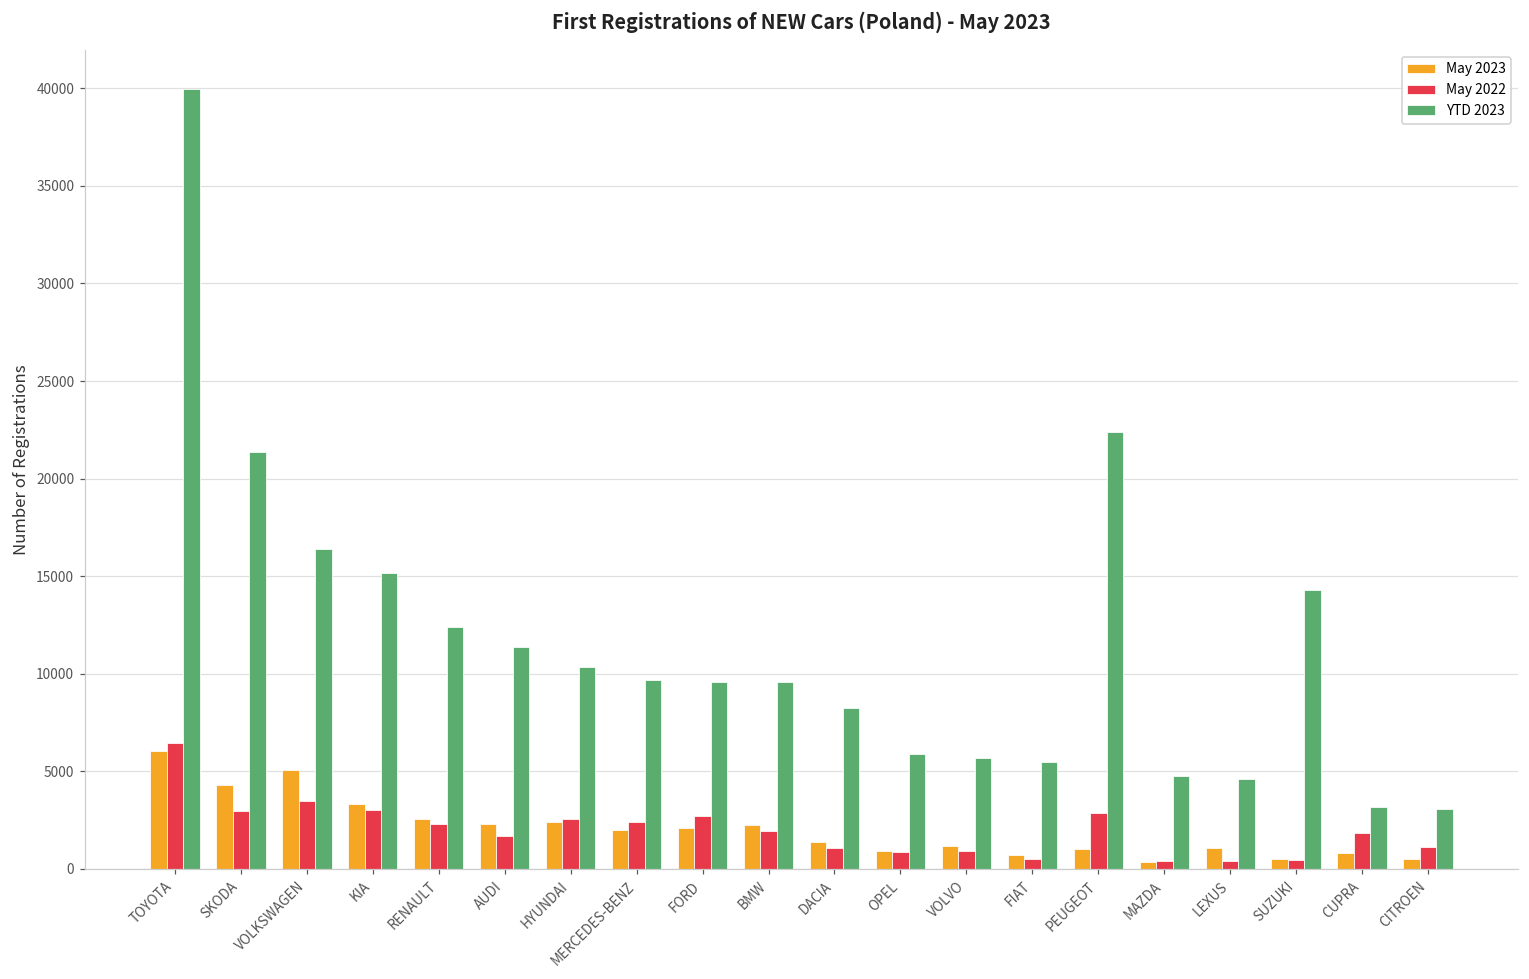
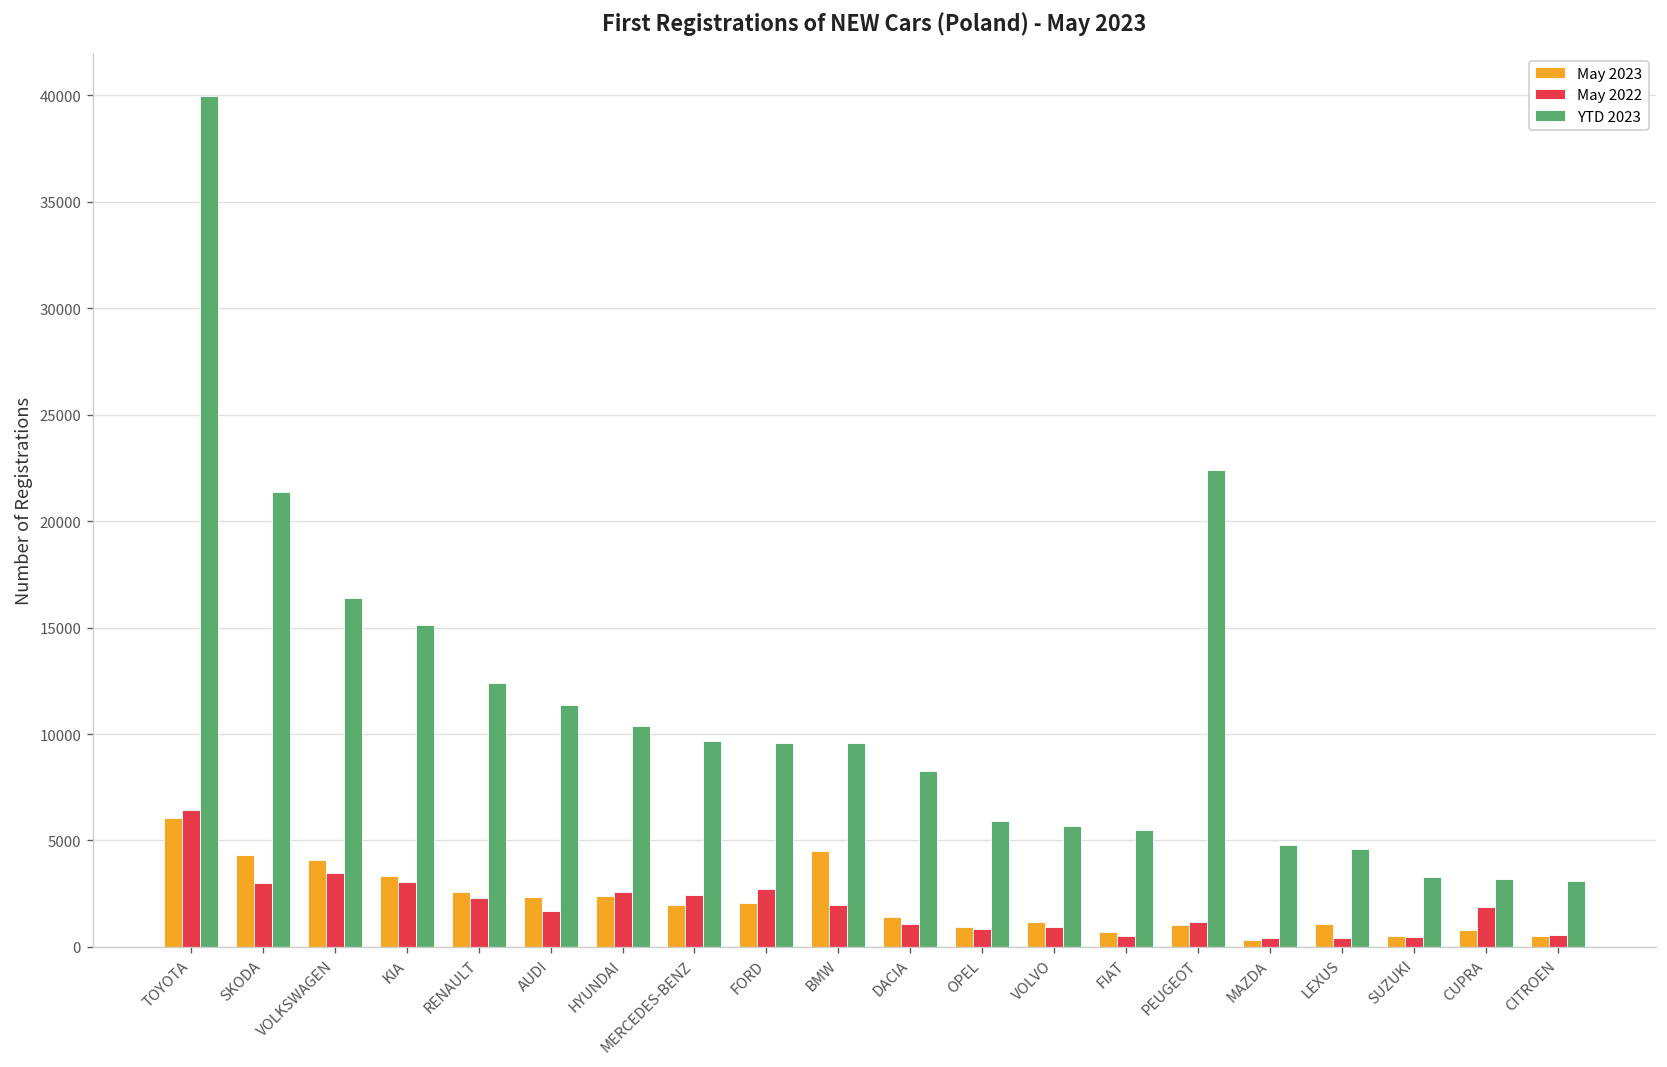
May 2023, VOLKSWAGEN: 5100 -> 4100
May 2023, BMW: 2300 -> 4500
May 2022, PEUGEOT: 2900 -> 1200
YTD 2023, SUZUKI: 14300 -> 3300
May 2022, CITROEN: 1100 -> 600
